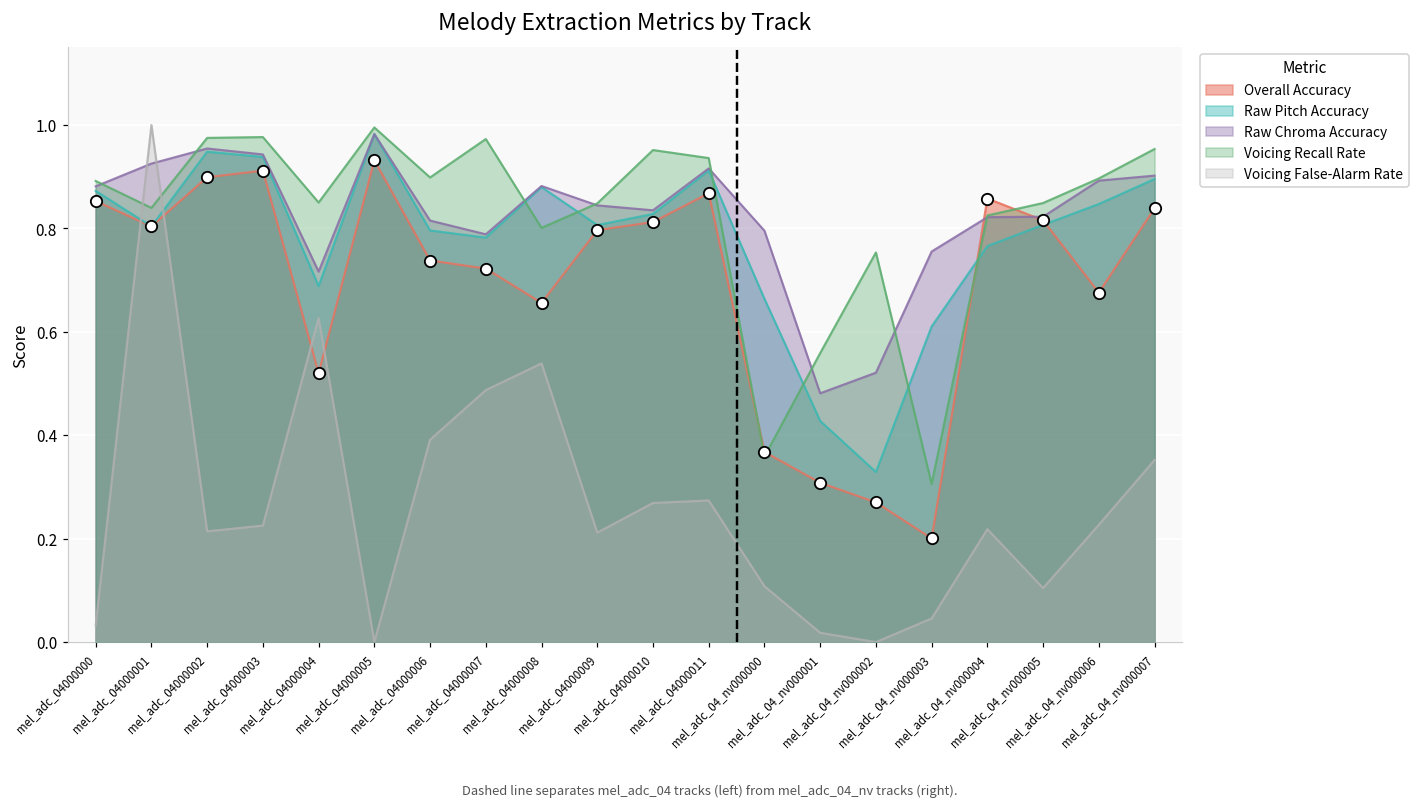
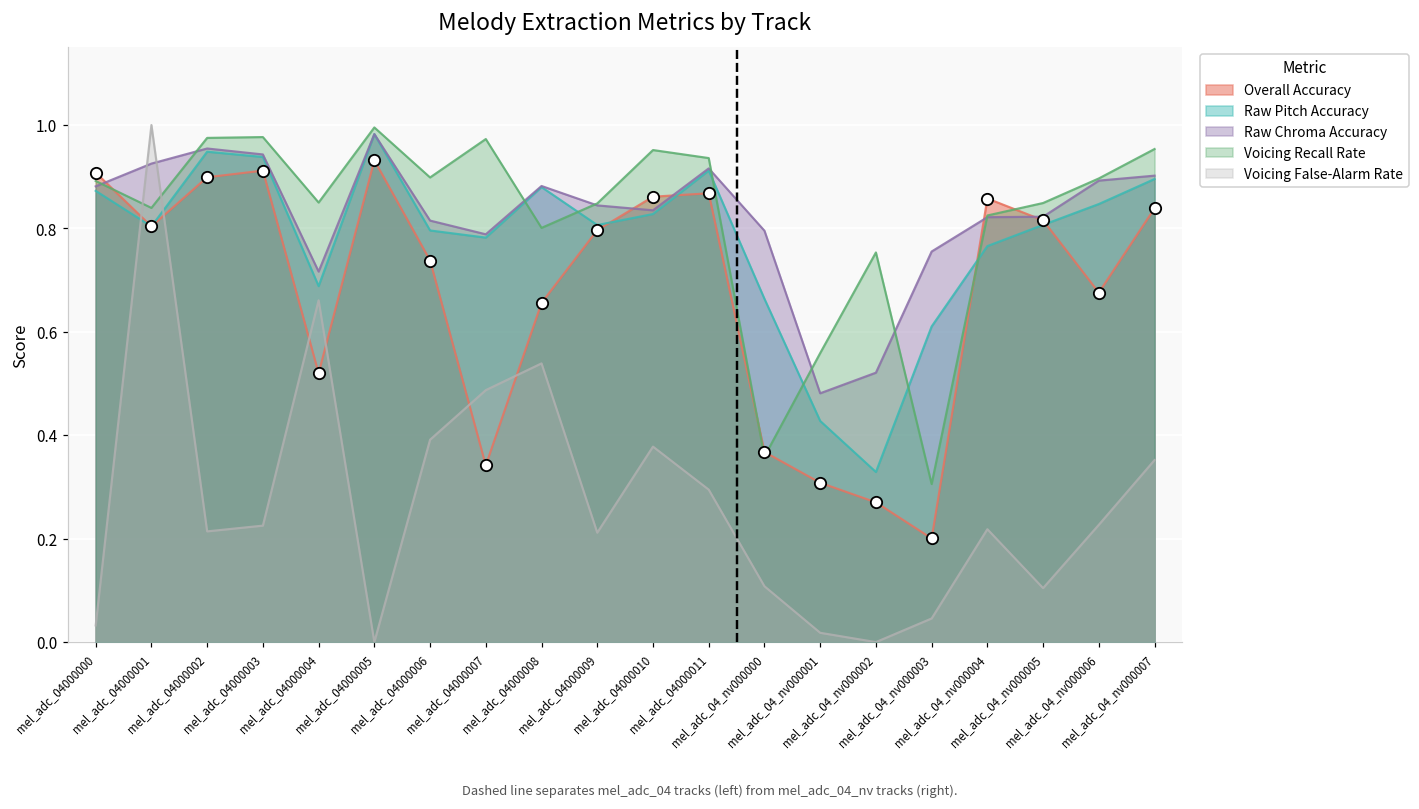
Overall Accuracy, mel_adc_04000000: 0.85 -> 0.91
Voicing False-Alarm Rate, mel_adc_04000004: 0.63 -> 0.66
Overall Accuracy, mel_adc_04000007: 0.72 -> 0.34
Overall Accuracy, mel_adc_04000010: 0.81 -> 0.86
Voicing False-Alarm Rate, mel_adc_04000010: 0.27 -> 0.38
Voicing False-Alarm Rate, mel_adc_04000011: 0.27 -> 0.30
